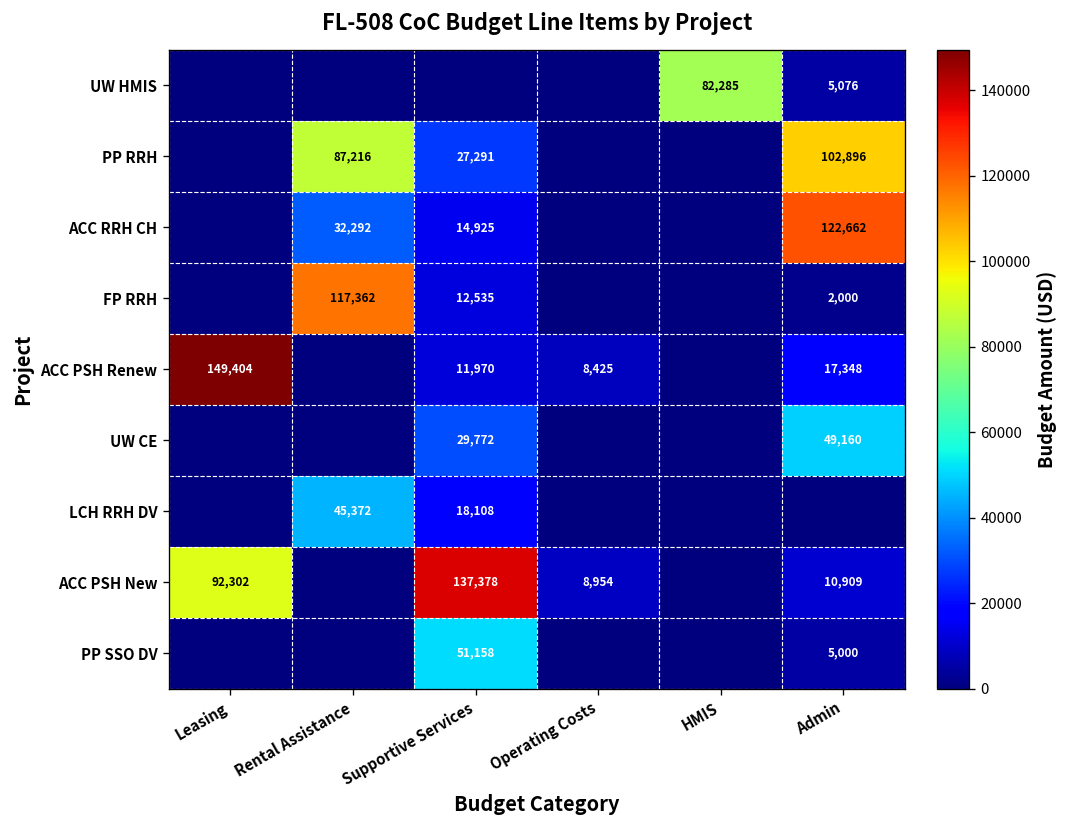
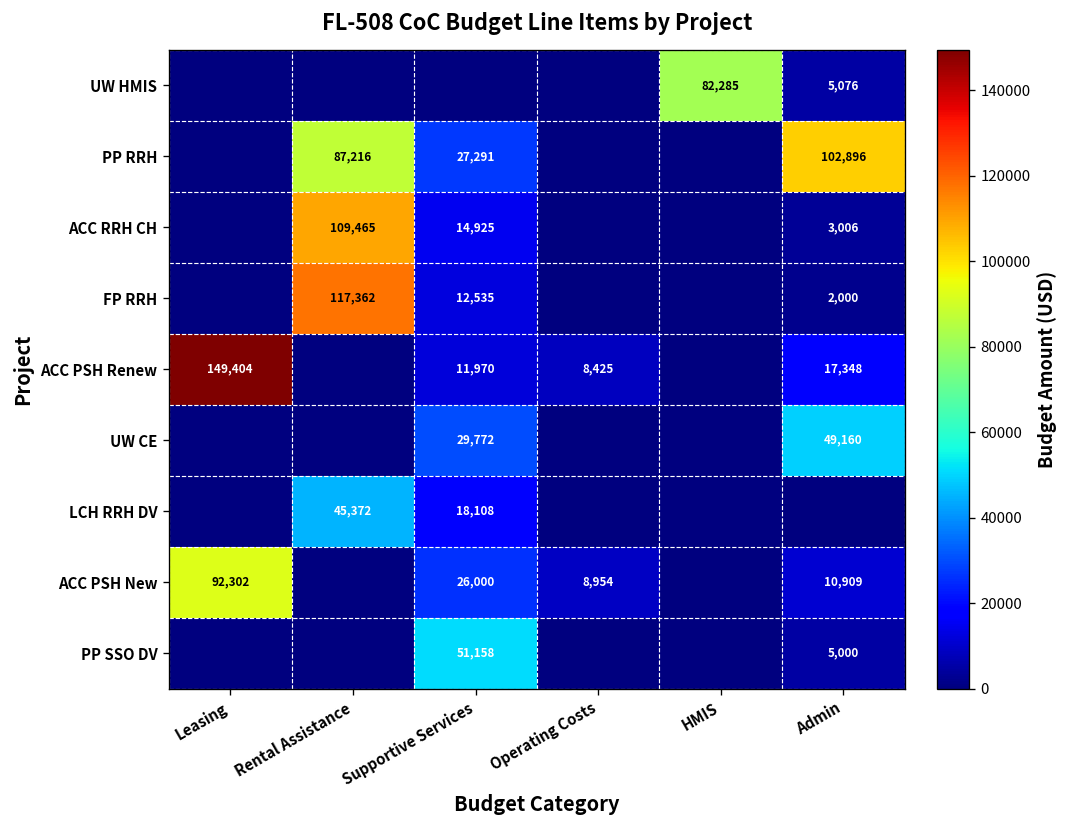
ACC RRH CH, Rental Assistance: 32,292 -> 109,465
ACC RRH CH, Admin: 122,662 -> 3,006
ACC PSH New, Supportive Services: 137,378 -> 26,000
